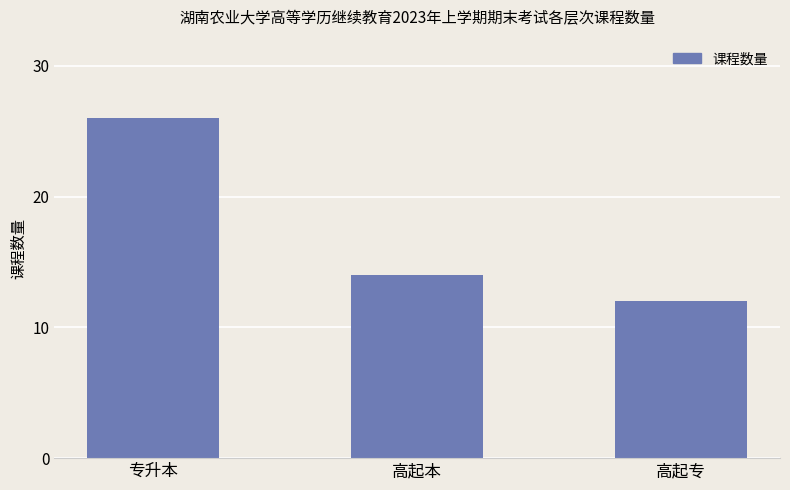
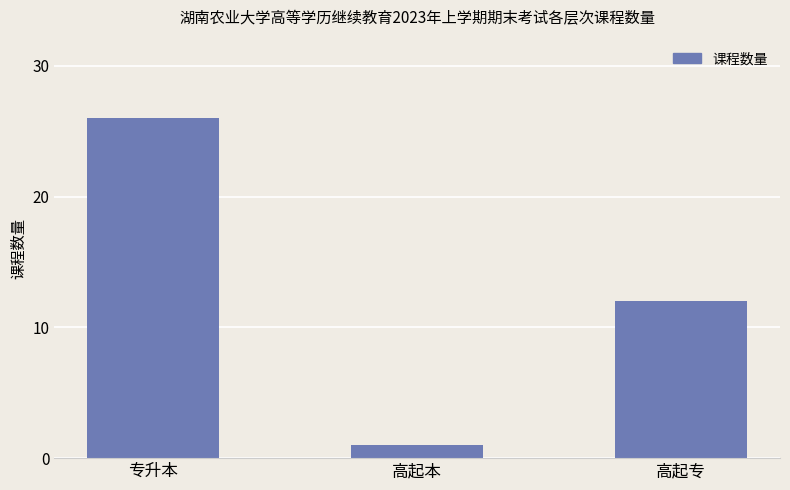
高起本: 14 -> 1
